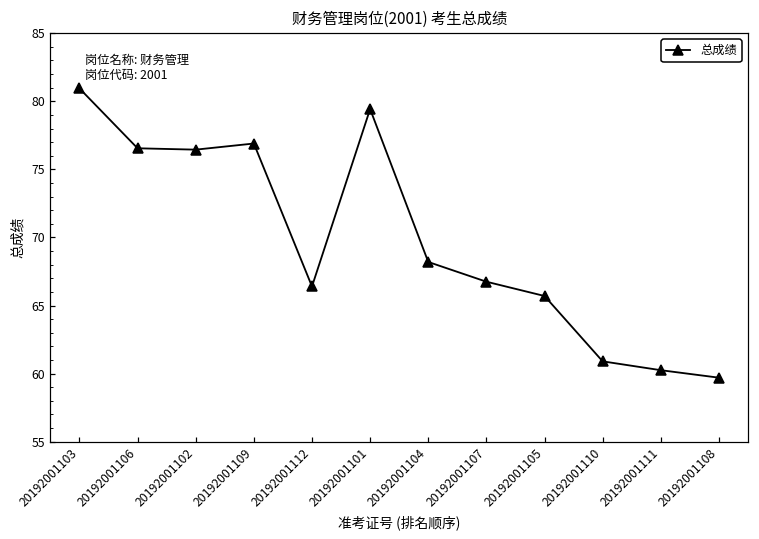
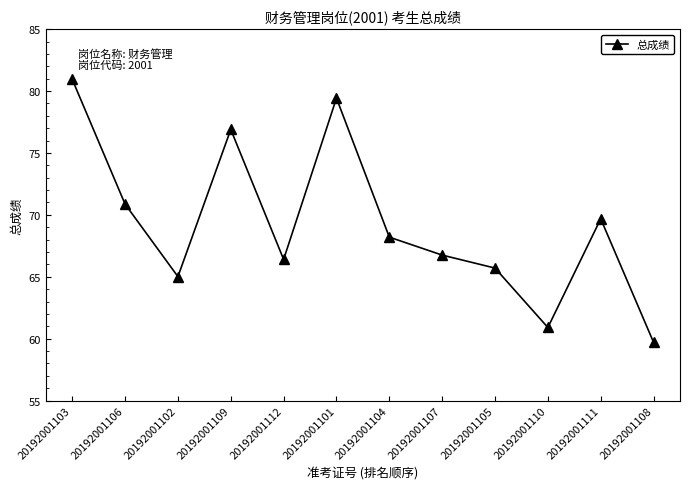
20192001106: 76.6 -> 70.9
20192001102: 76.5 -> 65.0
20192001111: 60.3 -> 69.7
